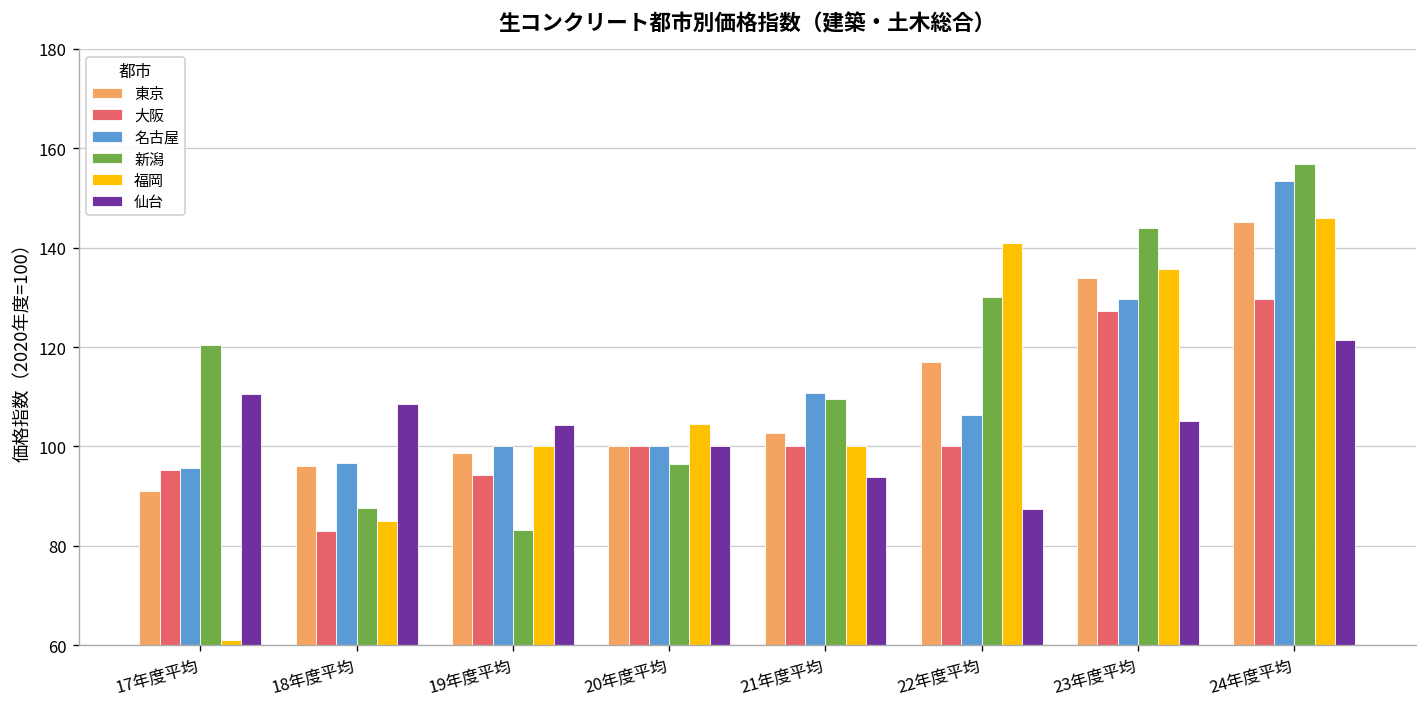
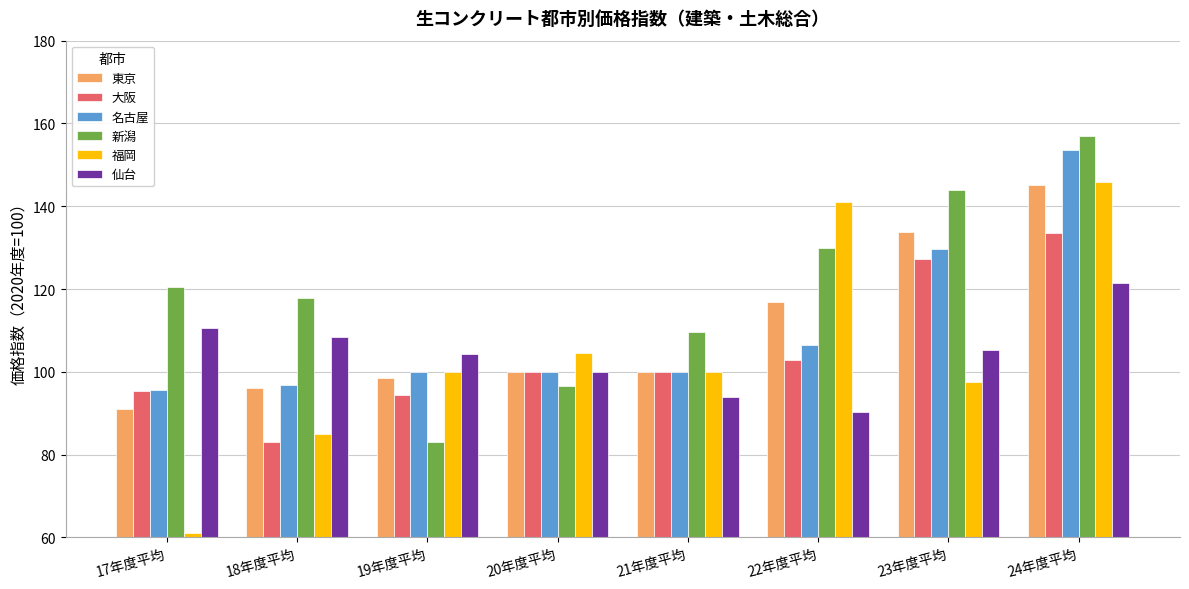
新潟, 18年度平均: 88 -> 118
東京, 21年度平均: 103 -> 100
名古屋, 21年度平均: 111 -> 100
大阪, 22年度平均: 100 -> 103
仙台, 22年度平均: 87 -> 90
福岡, 23年度平均: 136 -> 98
大阪, 24年度平均: 130 -> 134
